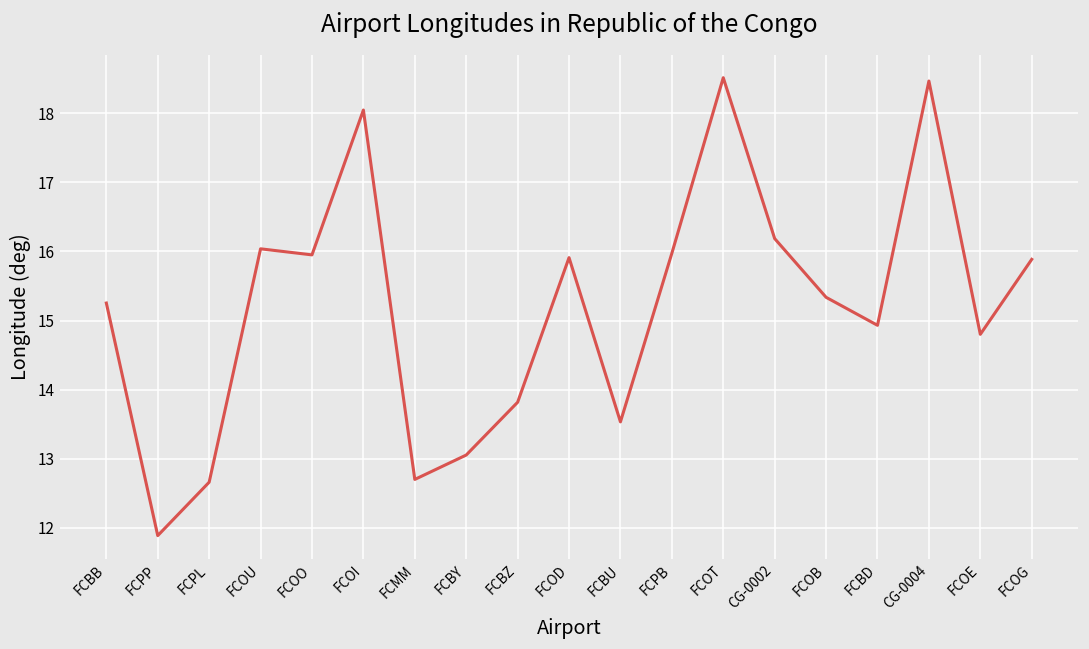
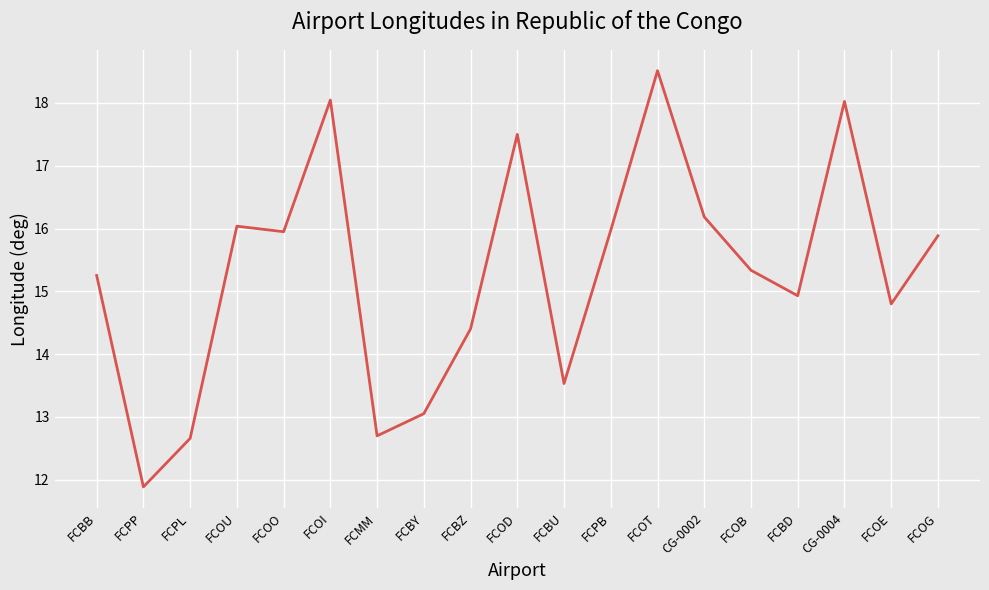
FCBZ: 13.8 -> 14.4
FCOD: 15.9 -> 17.5
CG-0004: 18.5 -> 18.0
